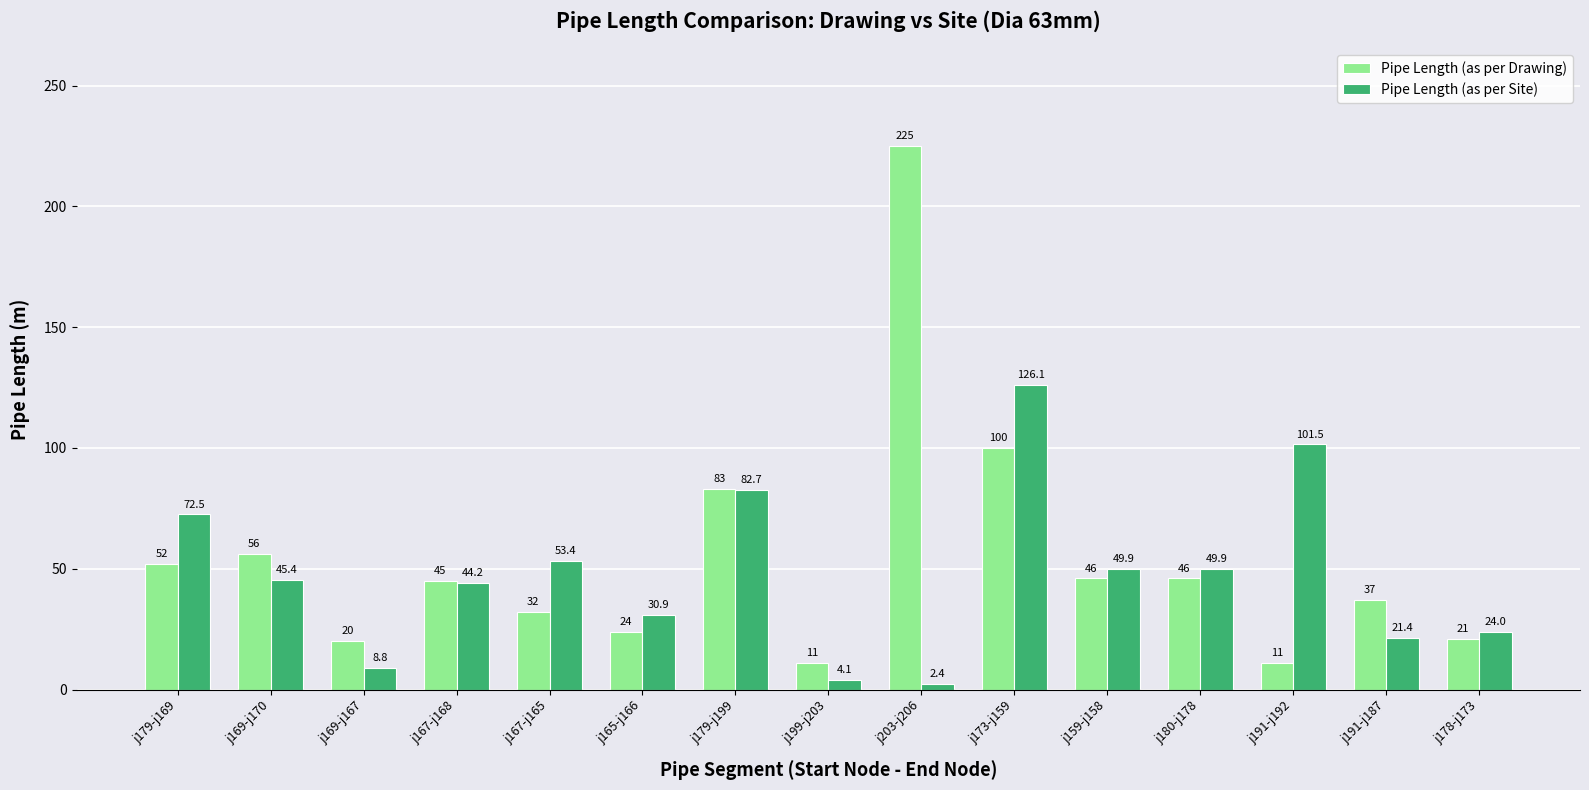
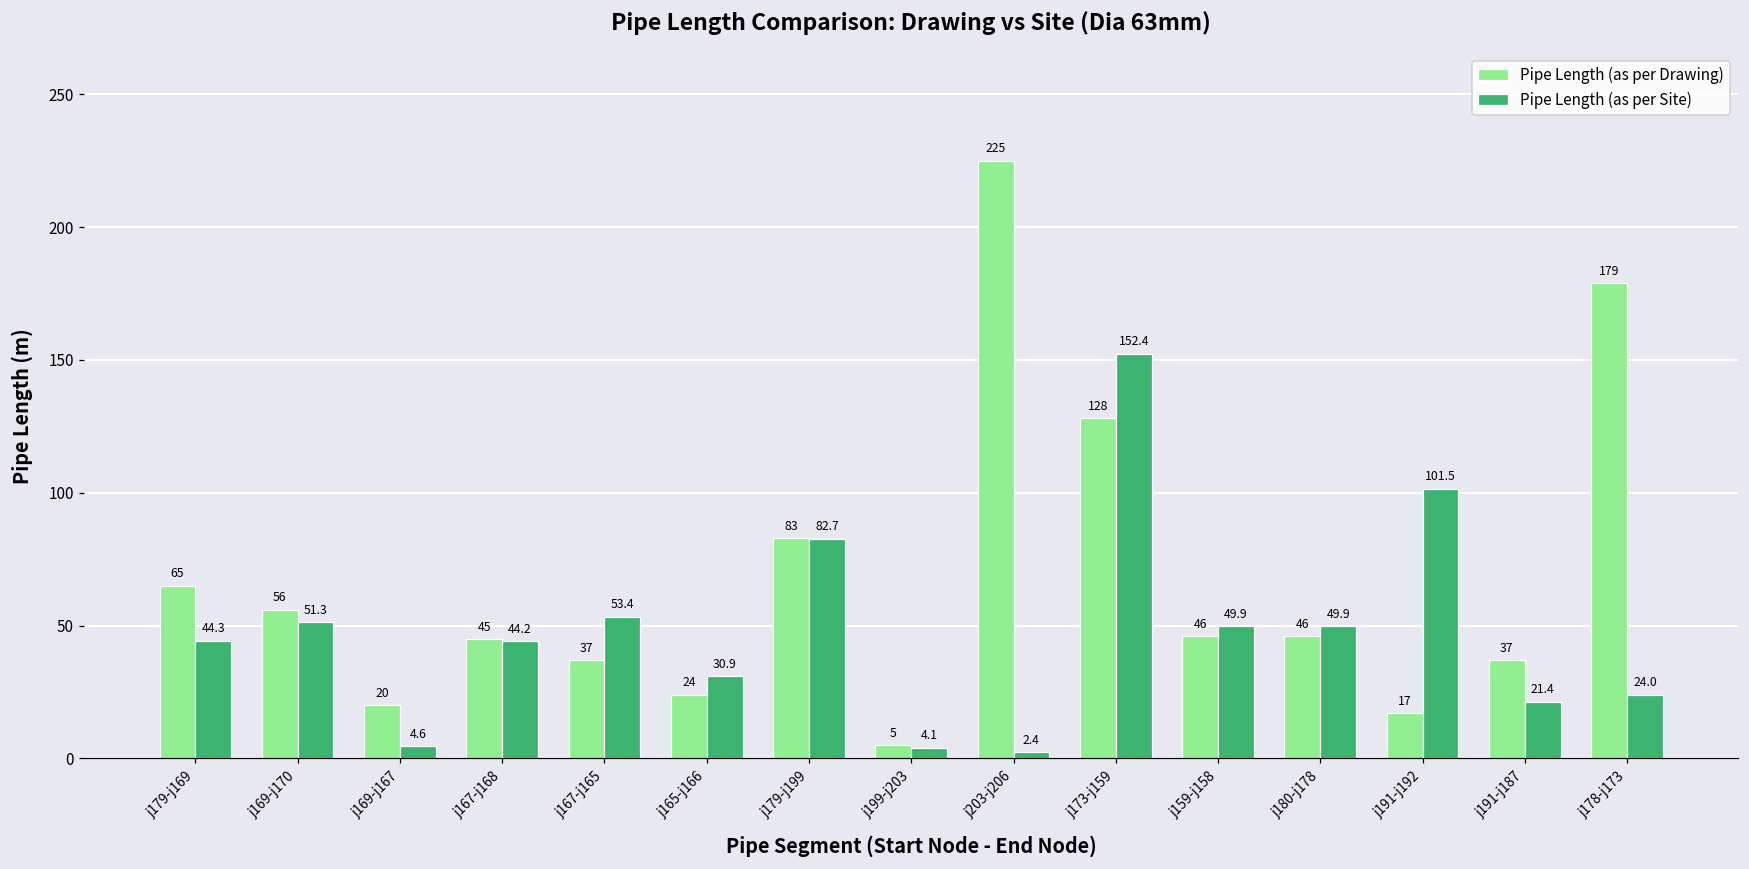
Pipe Length (as per Drawing), j179-j169: 52 -> 65
Pipe Length (as per Site), j179-j169: 72.5 -> 44.3
Pipe Length (as per Site), j169-j170: 45.4 -> 51.3
Pipe Length (as per Site), j169-j167: 8.8 -> 4.6
Pipe Length (as per Drawing), j167-j165: 32 -> 37
Pipe Length (as per Drawing), j199-j203: 11 -> 5
Pipe Length (as per Drawing), j173-j159: 100 -> 128
Pipe Length (as per Site), j173-j159: 126.1 -> 152.4
Pipe Length (as per Drawing), j191-j192: 11 -> 17
Pipe Length (as per Drawing), j178-j173: 21 -> 179
